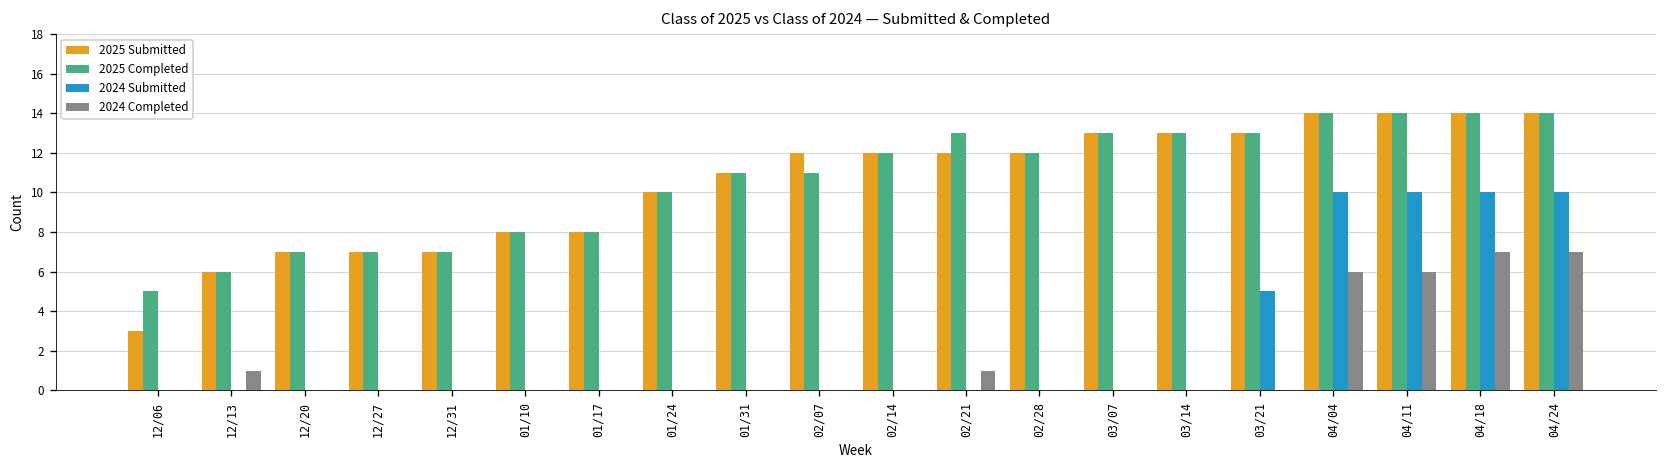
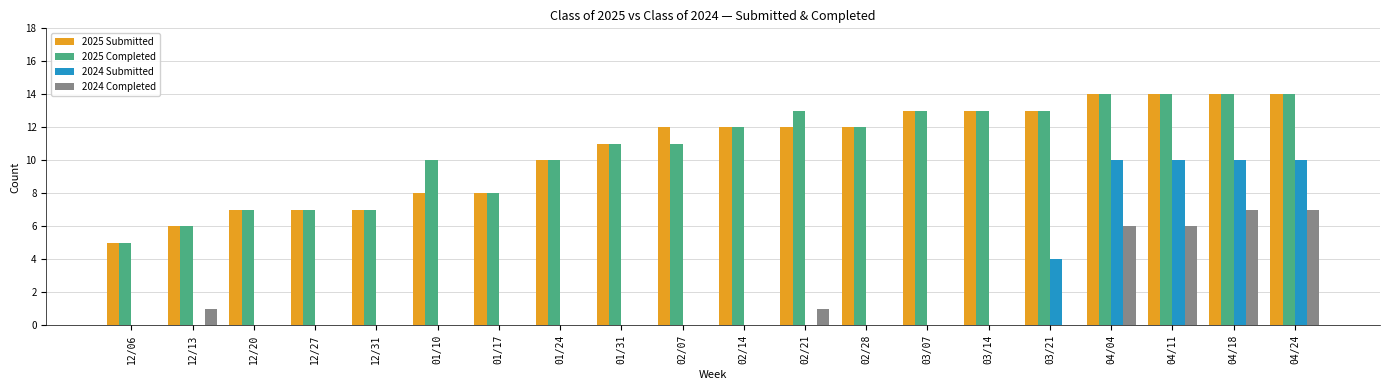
2025 Submitted, 12/06: 3 -> 5
2025 Completed, 01/10: 8 -> 10
2024 Submitted, 03/21: 5 -> 4
